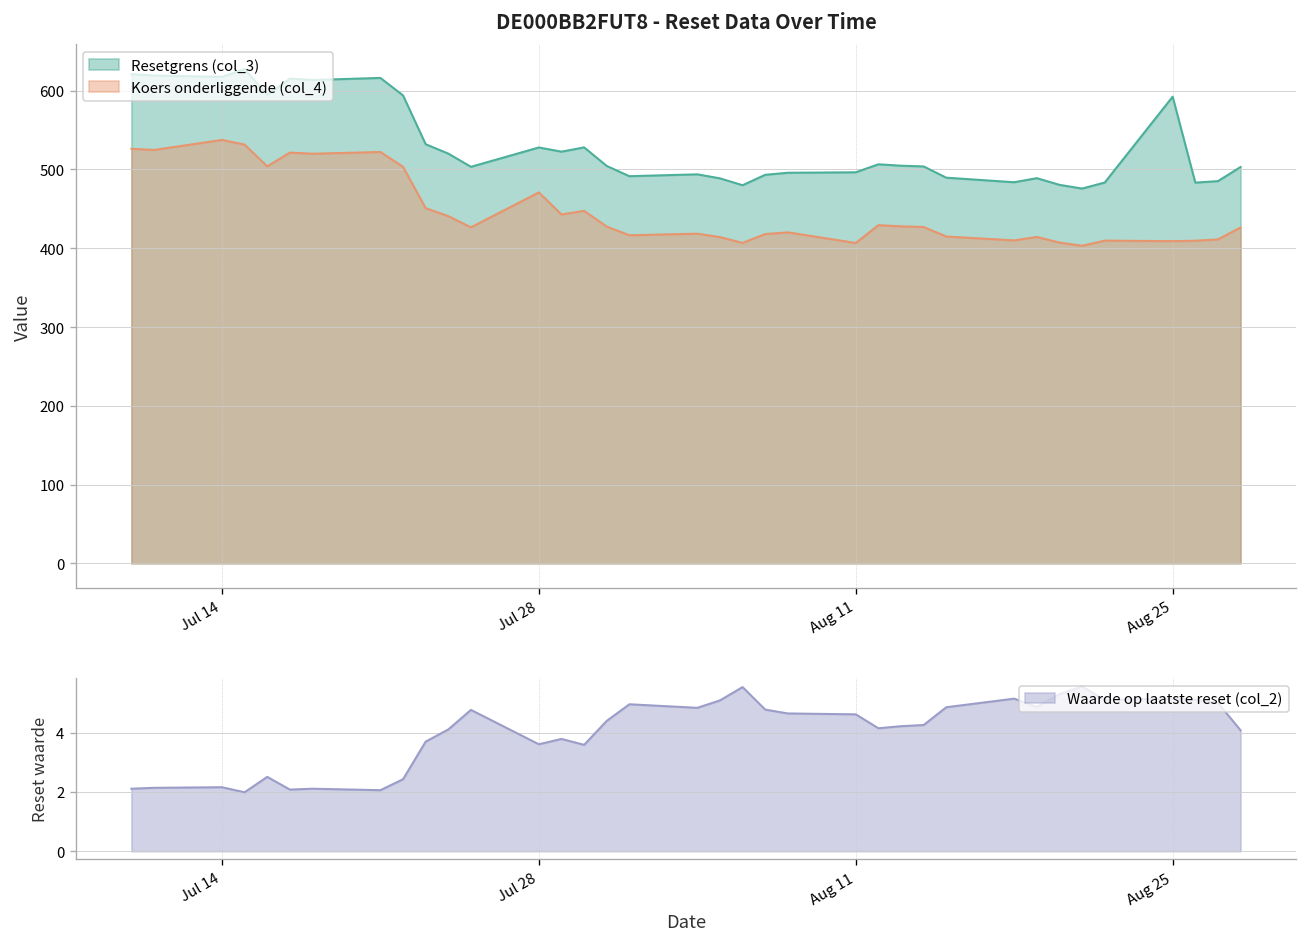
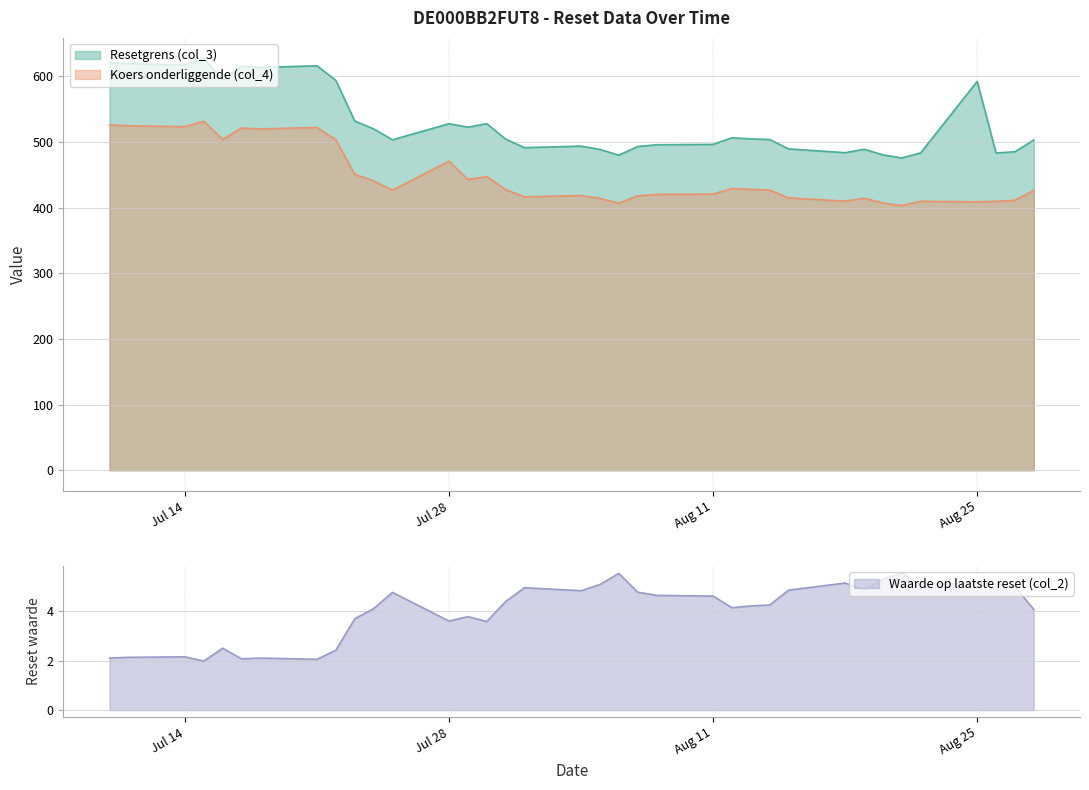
DE000BB2FUT8 - Reset Data Over Time, Koers onderliggende (col_4), Jul 14: 540 -> 520
DE000BB2FUT8 - Reset Data Over Time, Koers onderliggende (col_4), Aug 11: 410 -> 420
